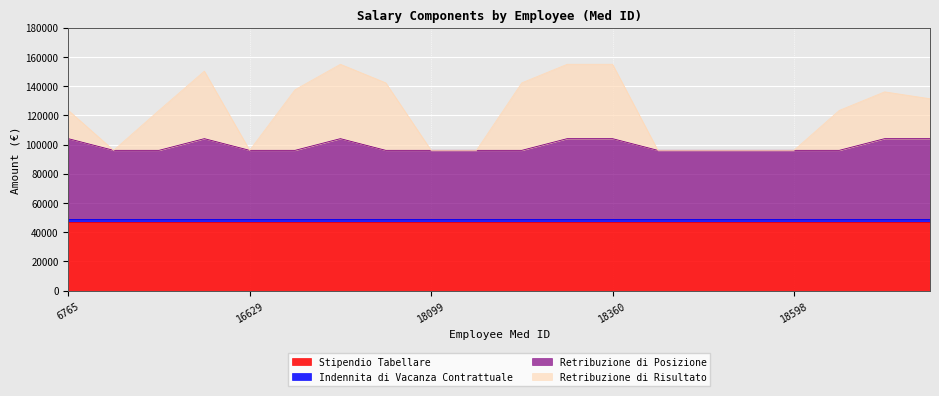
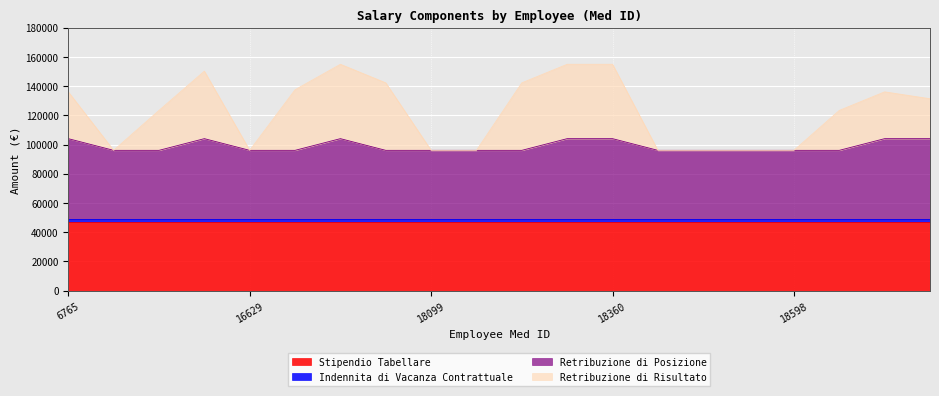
Retribuzione di Risultato, 6765: 19000 -> 32000
